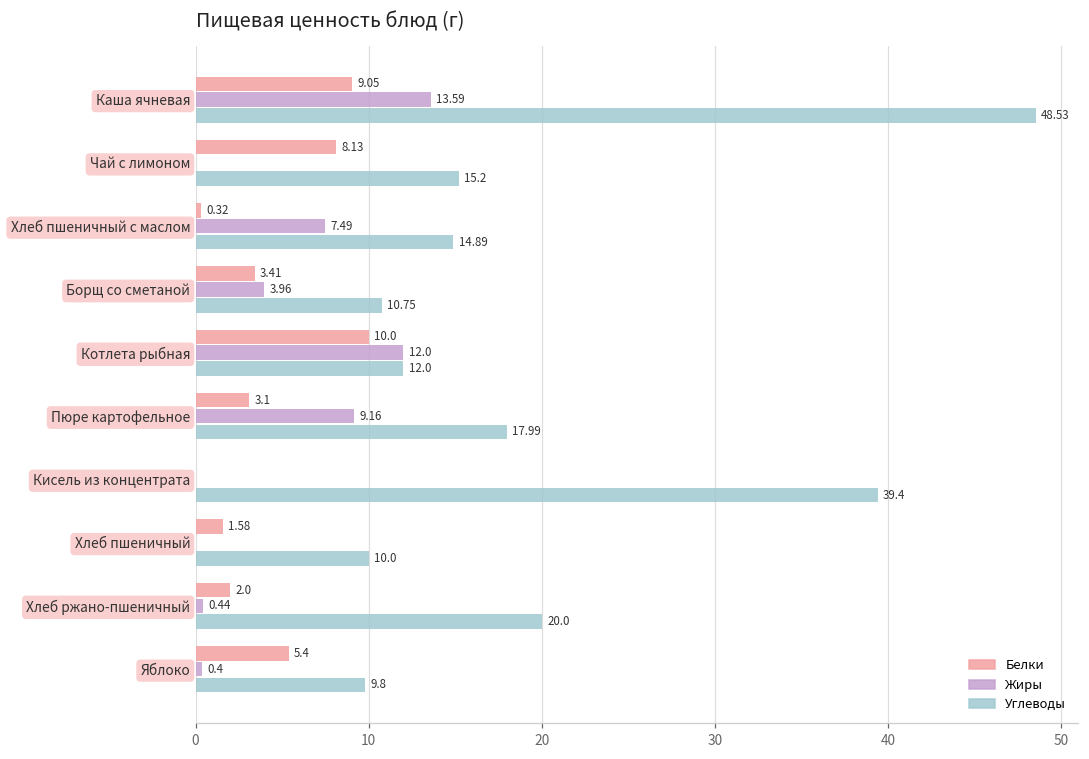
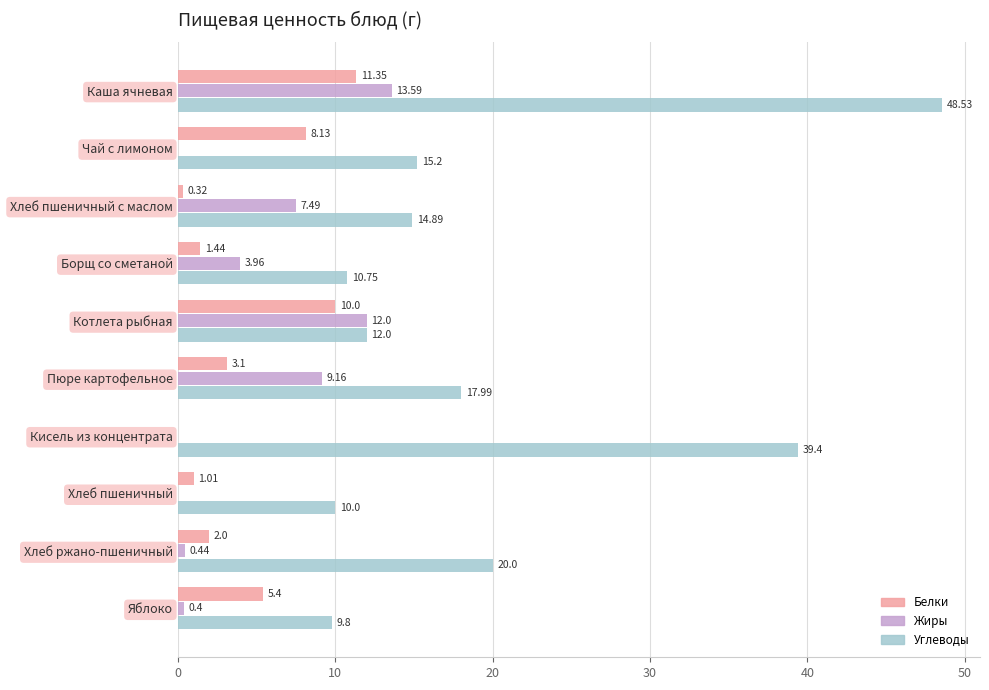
Белки, Каша ячневая: 9.05 -> 11.35
Белки, Борщ со сметаной: 3.41 -> 1.44
Белки, Хлеб пшеничный: 1.58 -> 1.01
